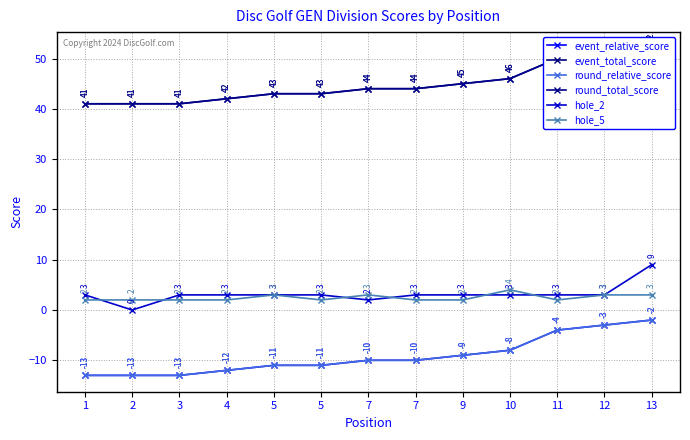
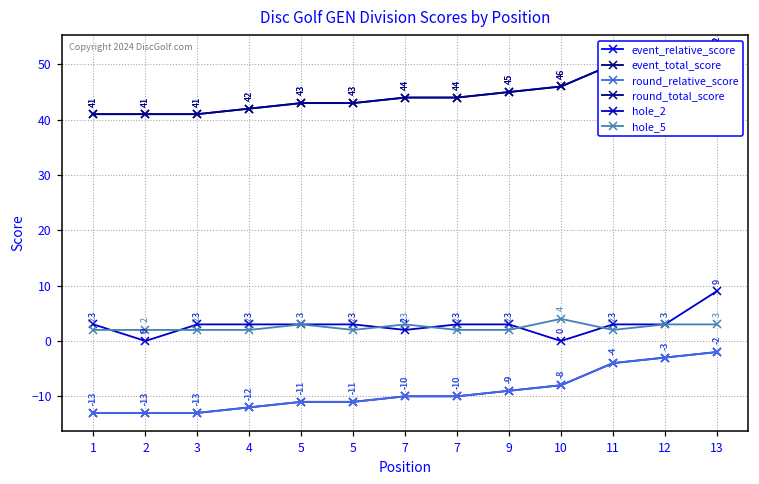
hole_2, 10: 3 -> 0
